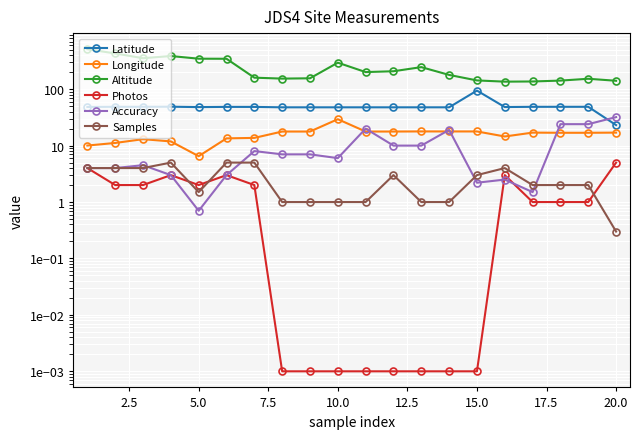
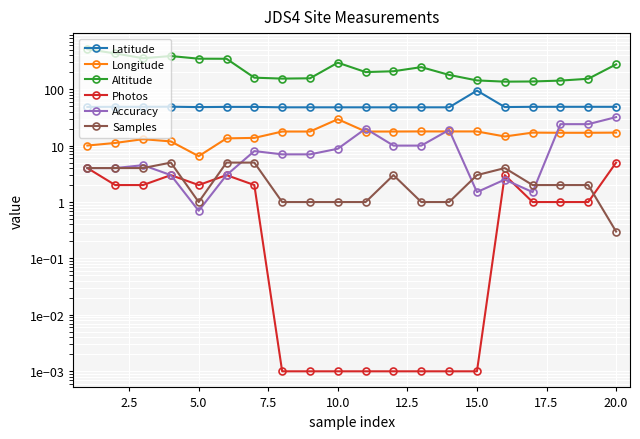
Samples, 5.0: 1.5 -> 1.0
Accuracy, 10.0: 6 -> 9
Accuracy, 15.0: 2.2 -> 1.5
Latitude, 20.0: 23 -> 50
Altitude, 20.0: 140 -> 300
